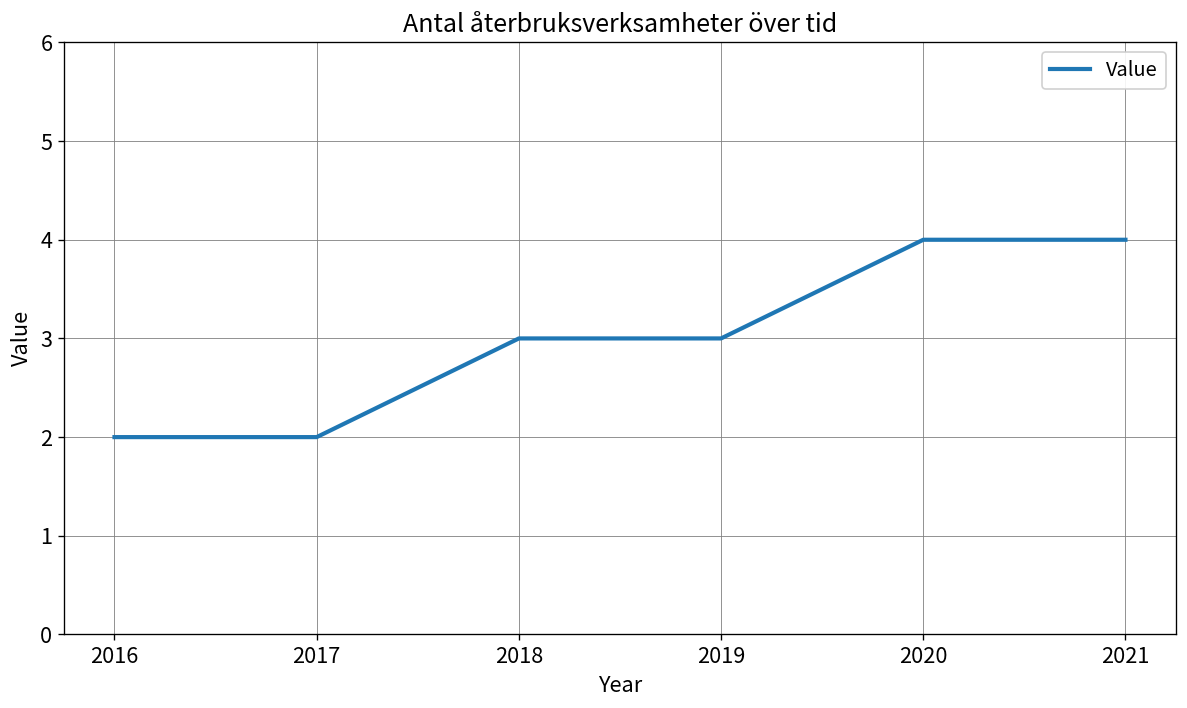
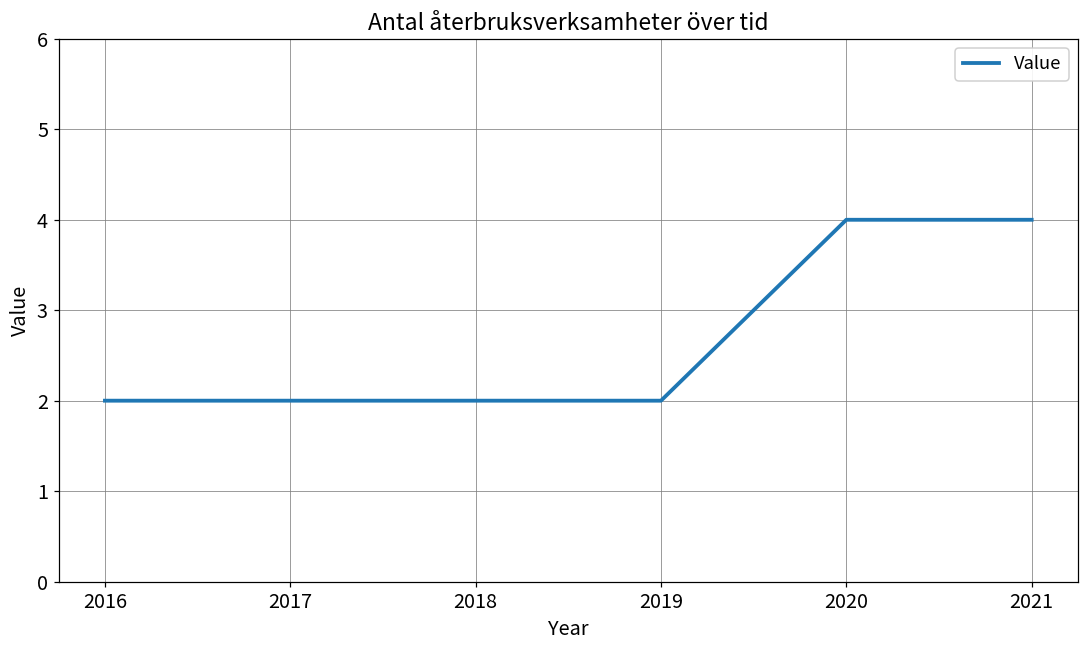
2018: 3 -> 2
2019: 3 -> 2
